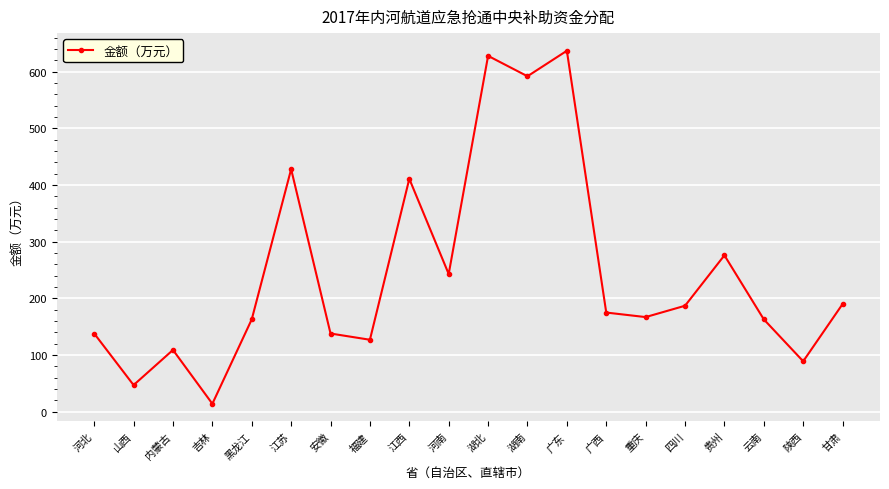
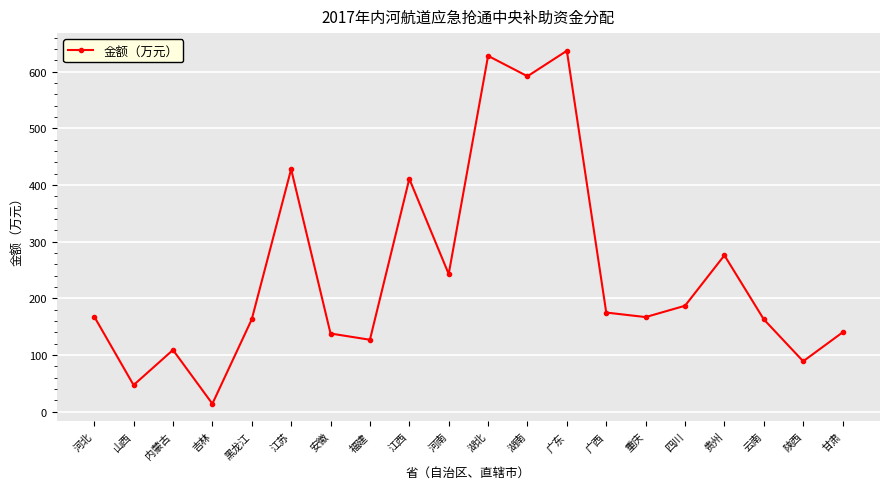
河北: 140 -> 170
甘肃: 190 -> 140
